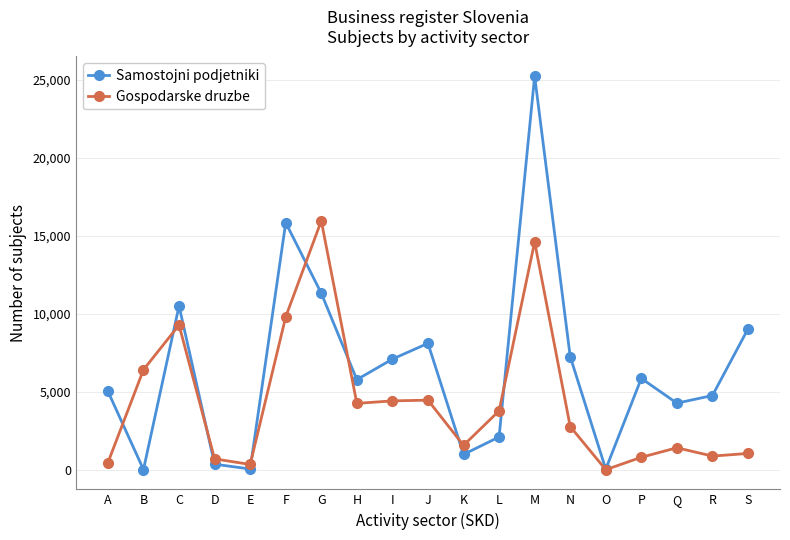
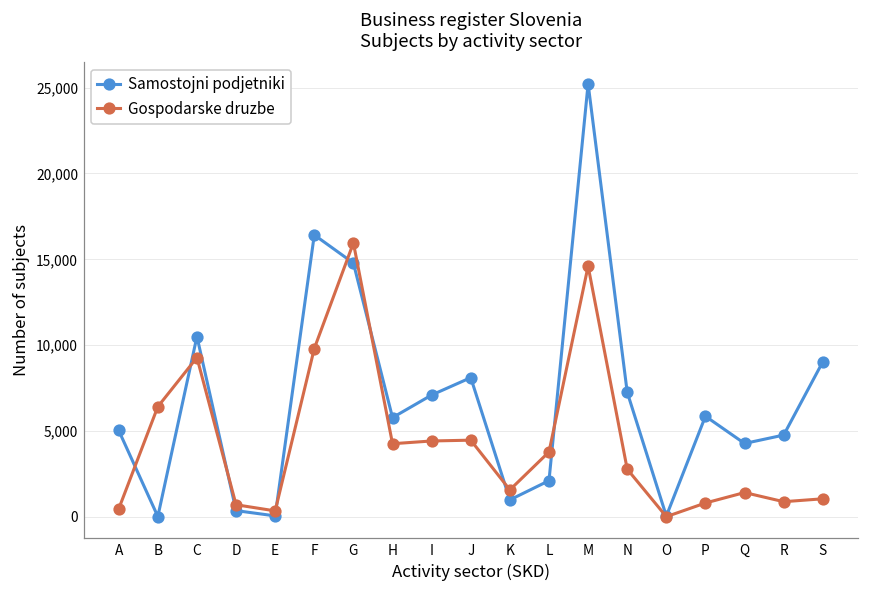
Samostojni podjetniki, F: 15,800 -> 16,400
Samostojni podjetniki, G: 11,300 -> 14,800
